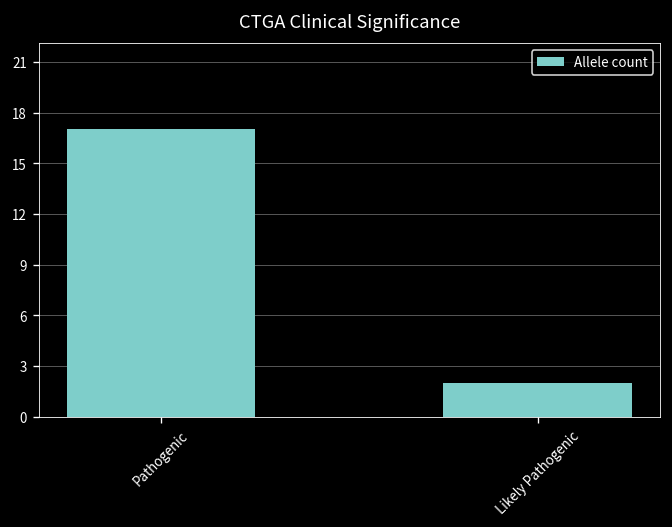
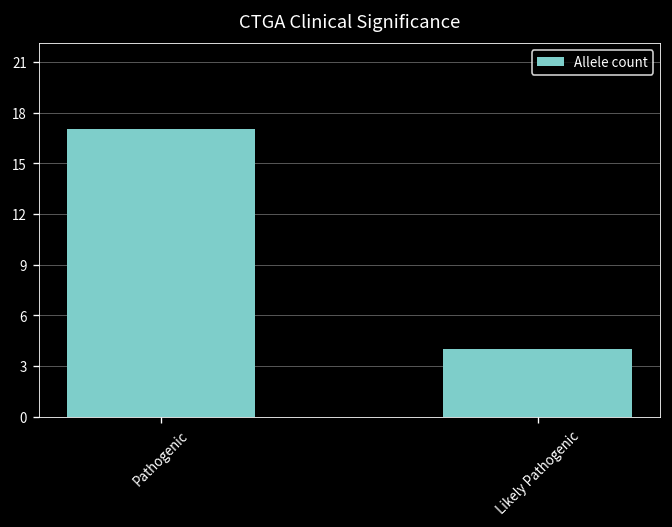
Likely Pathogenic: 2 -> 4
